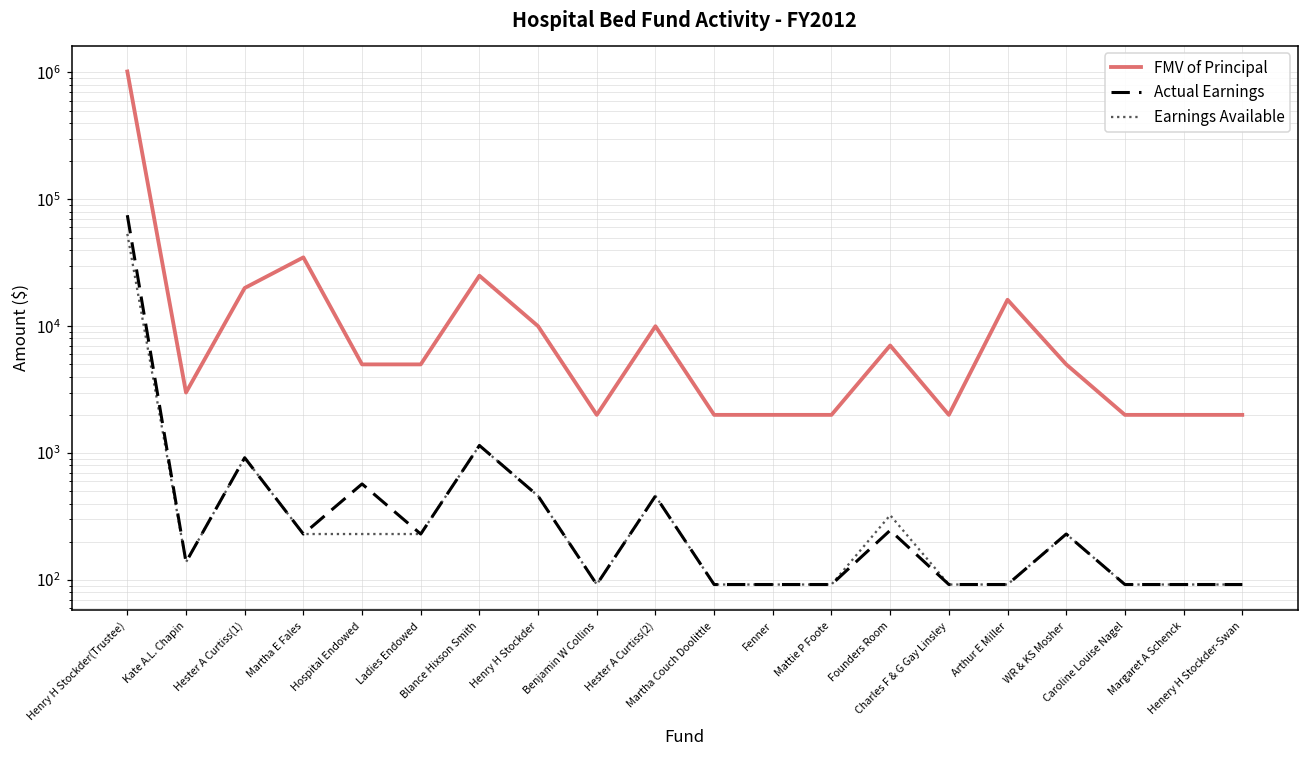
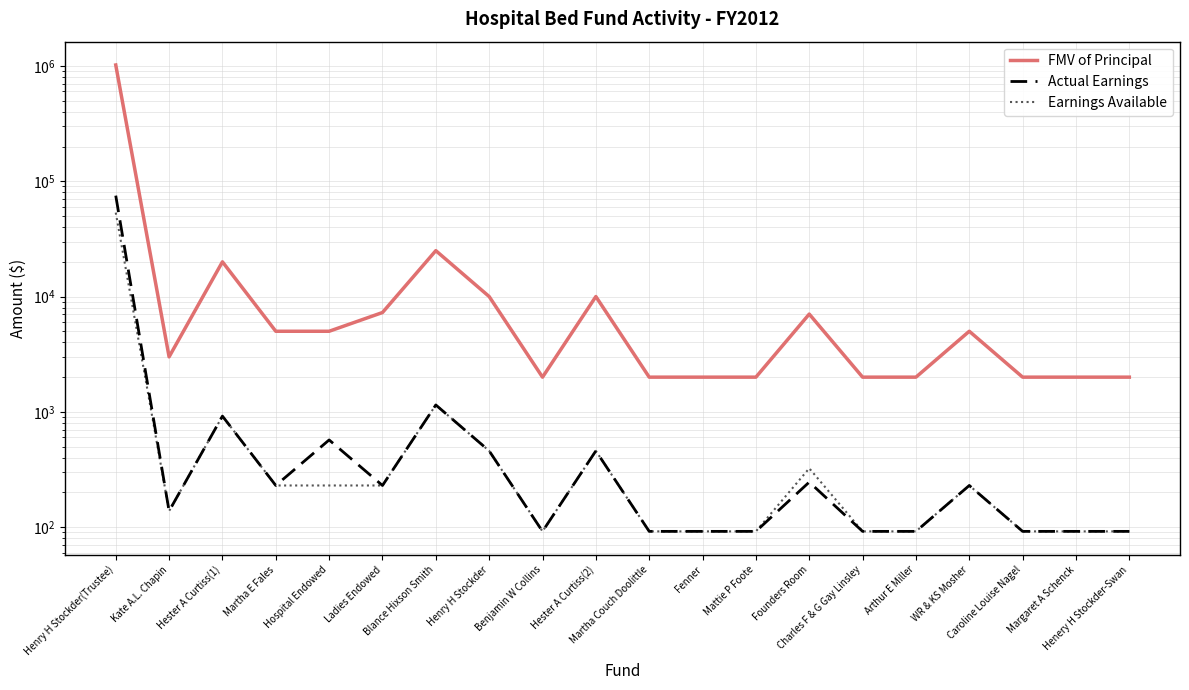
FMV of Principal, Martha E Fales: 35000 -> 5000
FMV of Principal, Ladies Endowed: 5000 -> 7000
FMV of Principal, Arthur E Miller: 16000 -> 2000
